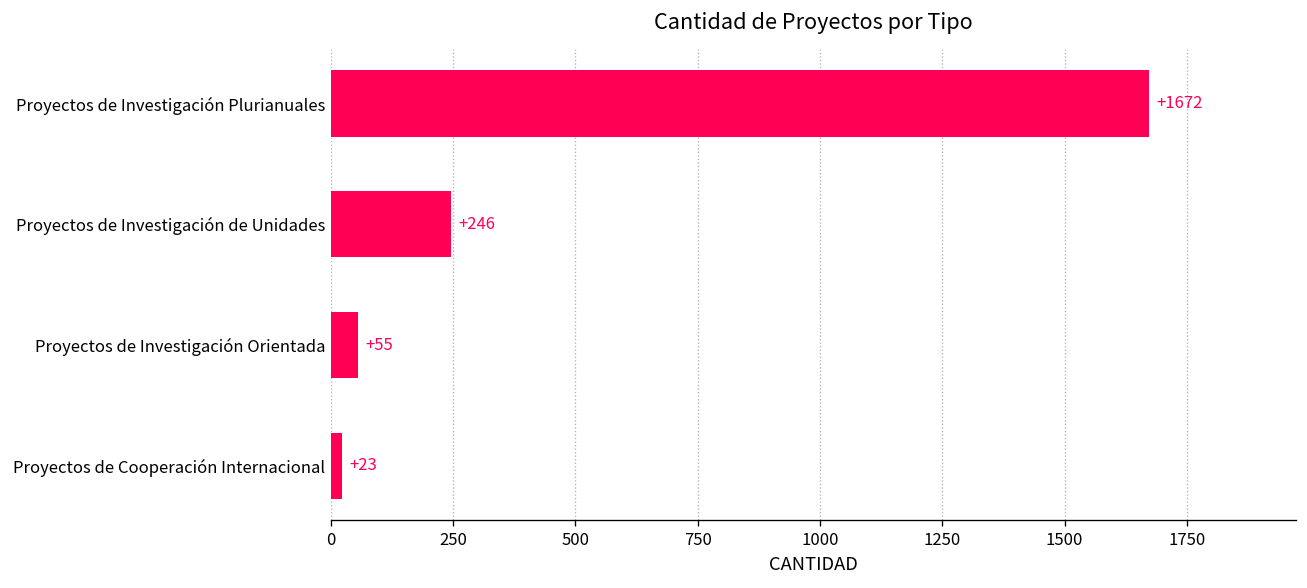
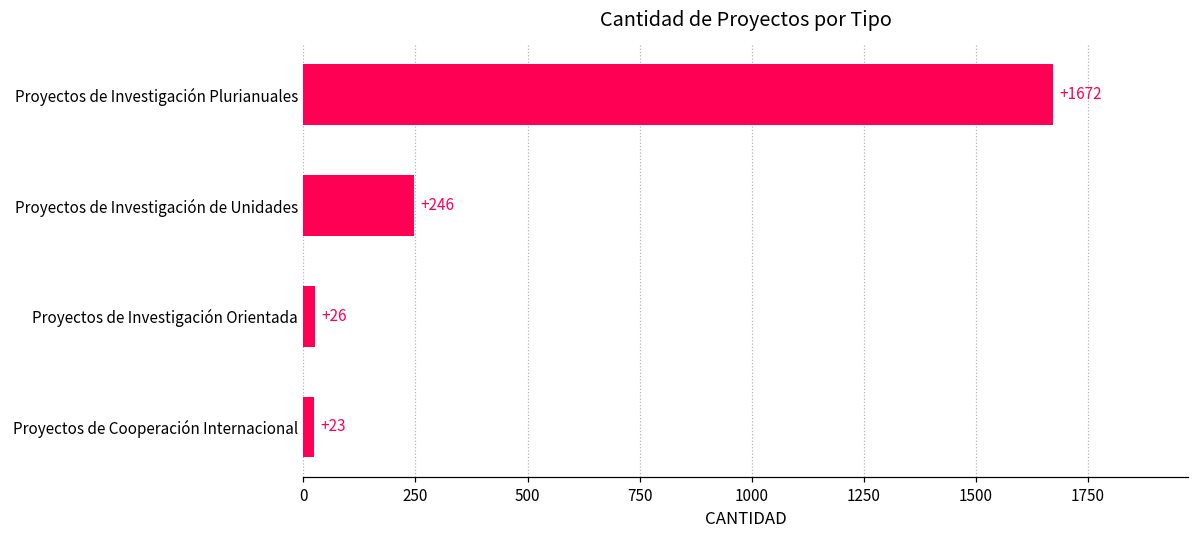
Proyectos de Investigación Orientada: +55 -> +26
